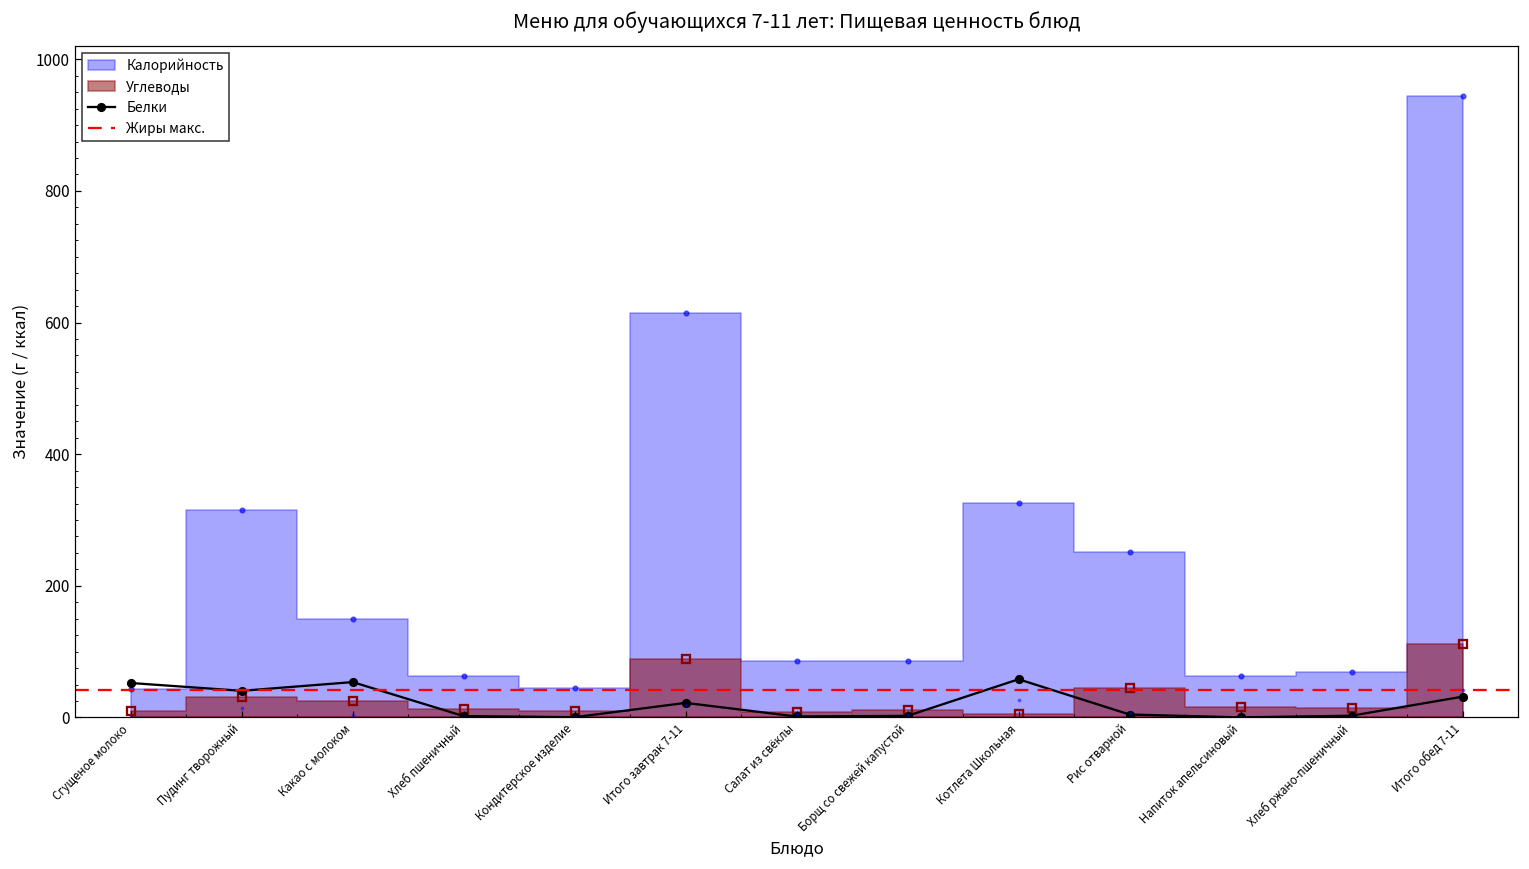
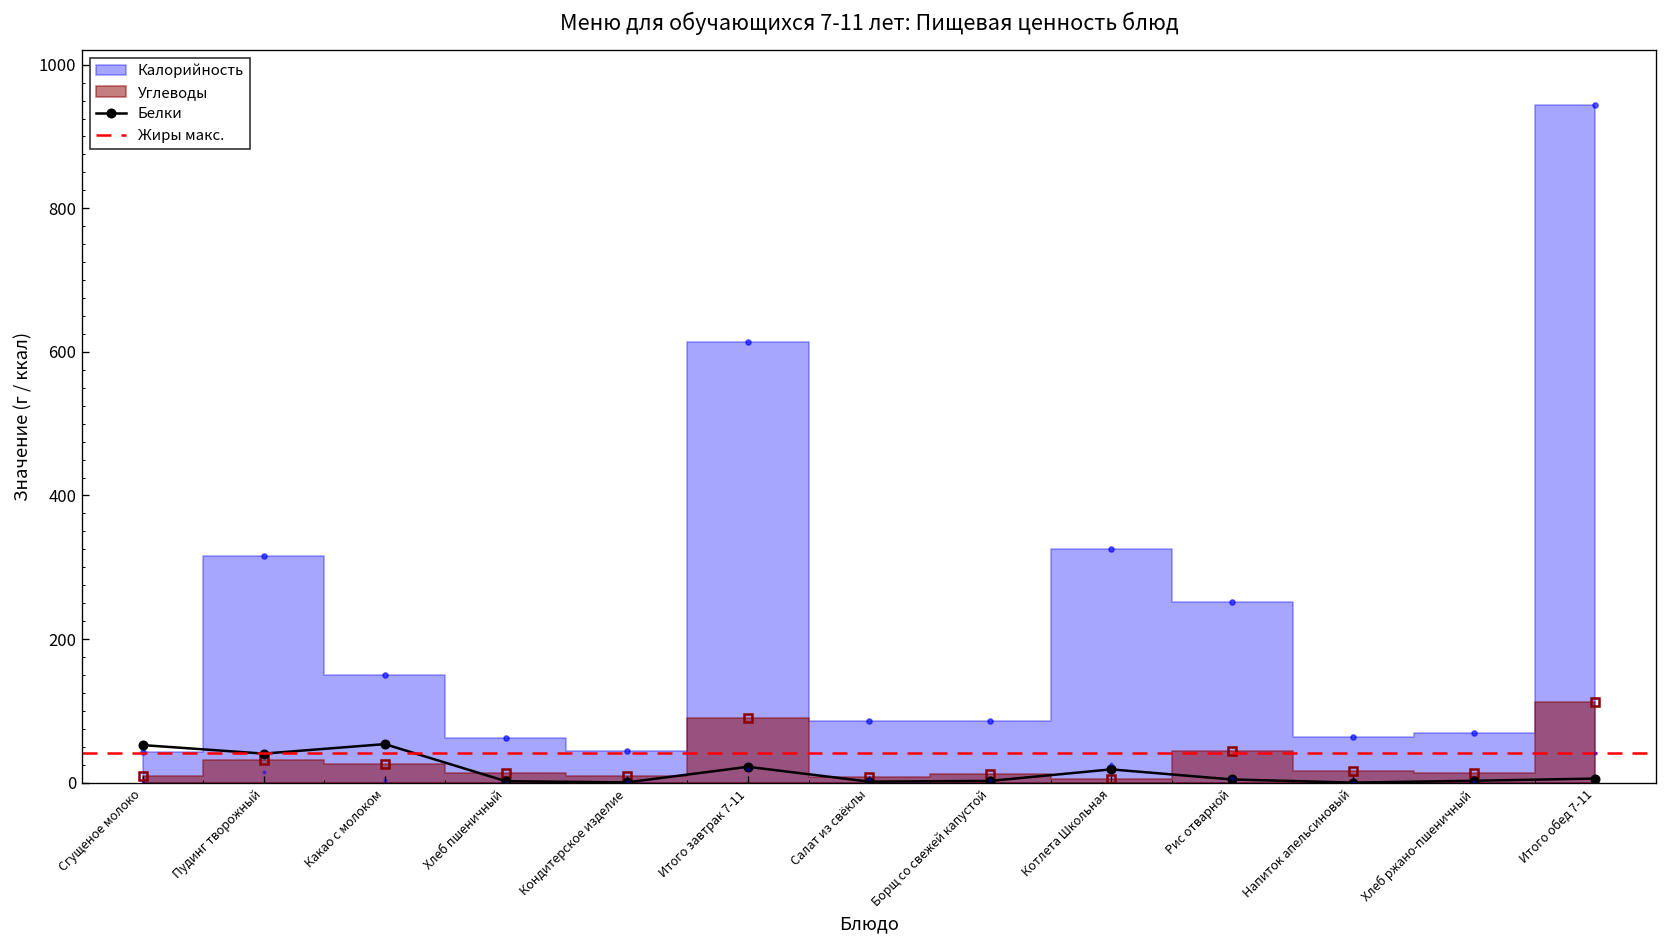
Белки, Котлета Школьная: 60 -> 20
Белки, Итого обед 7-11: 30 -> 10
